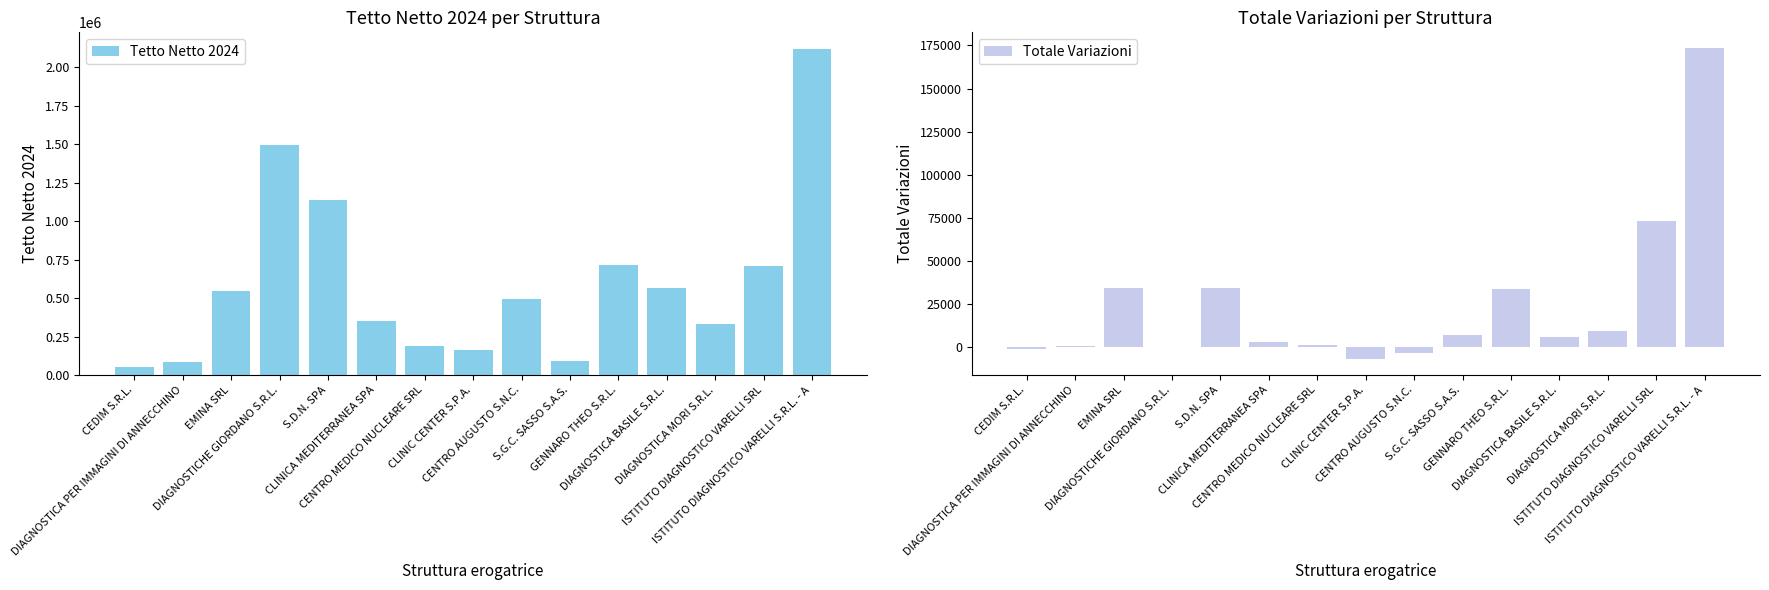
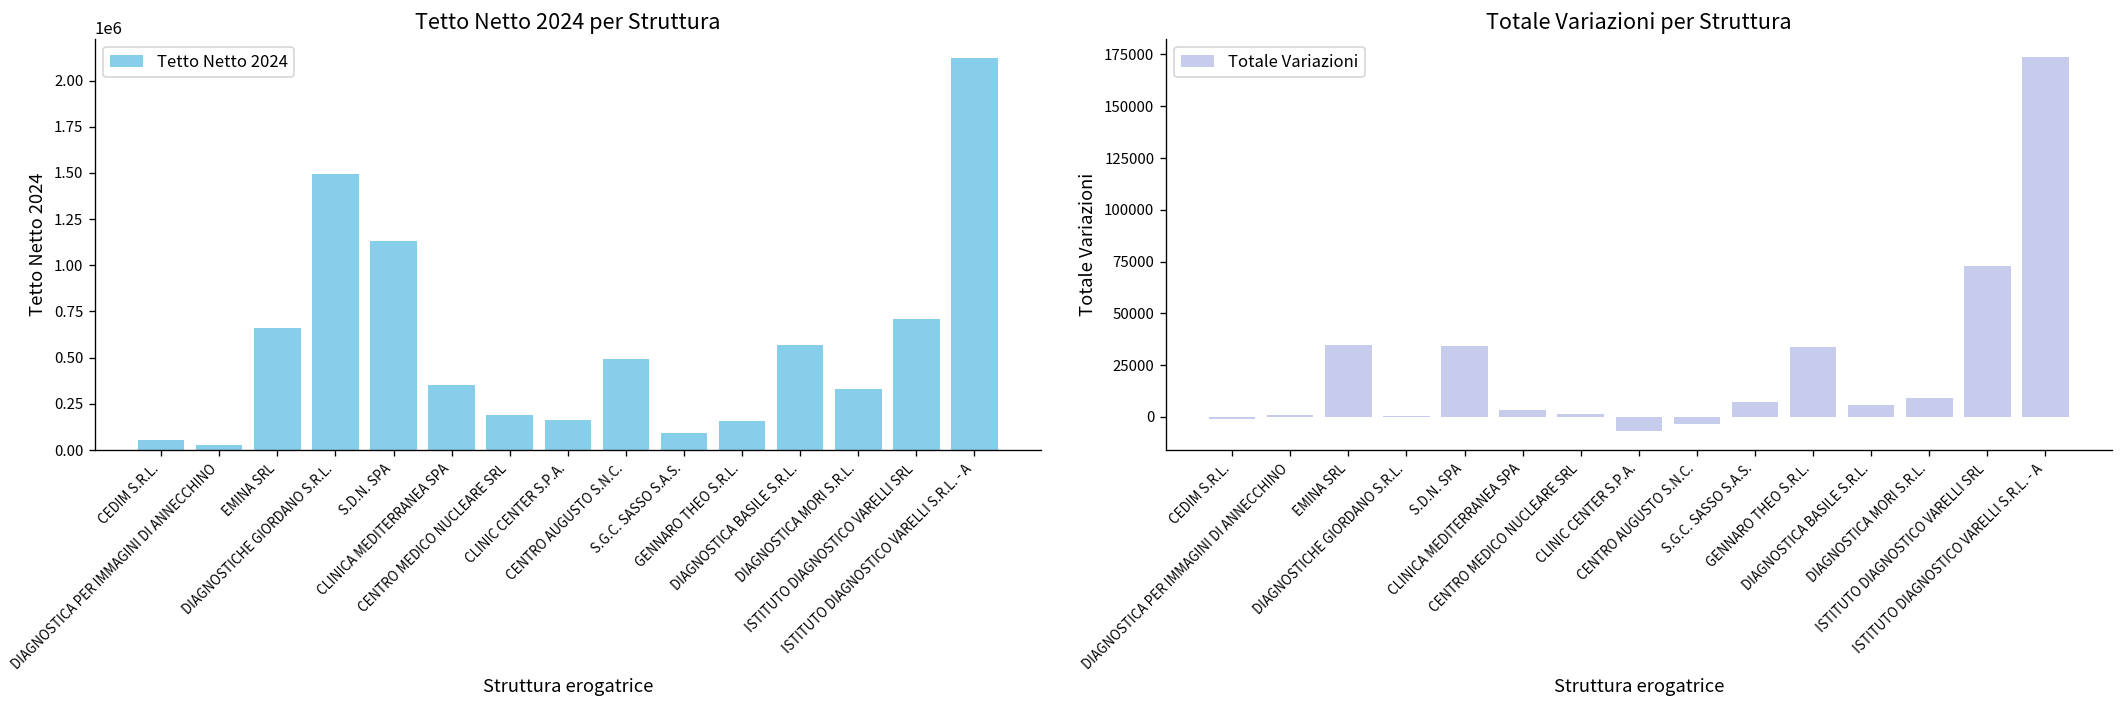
Tetto Netto 2024 per Struttura, DIAGNOSTICA PER IMMAGINI DI ANNECCHINO: 80000 -> 30000
Tetto Netto 2024 per Struttura, EMINA SRL: 540000 -> 660000
Tetto Netto 2024 per Struttura, GENNARO THEO S.R.L.: 710000 -> 160000
